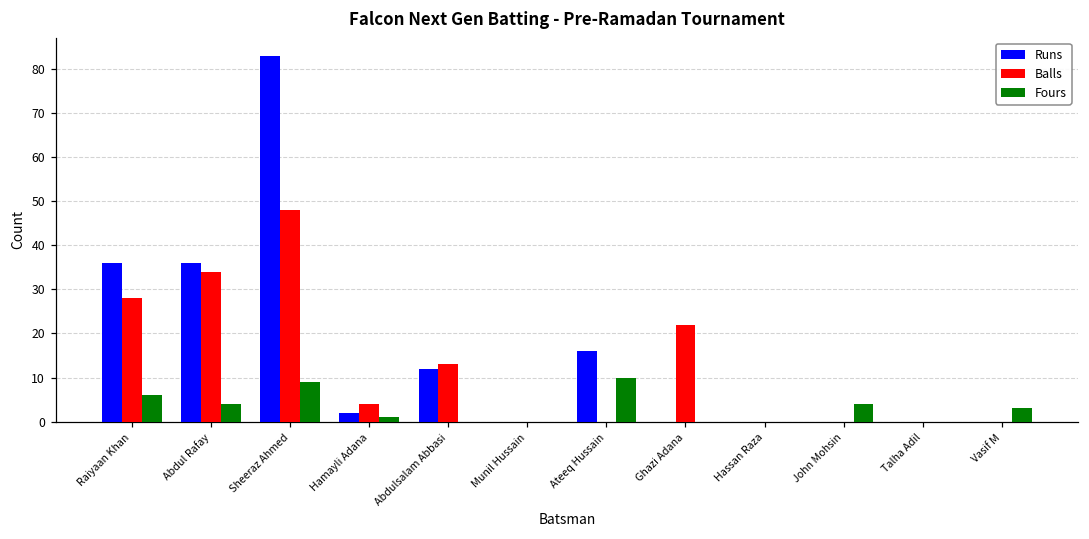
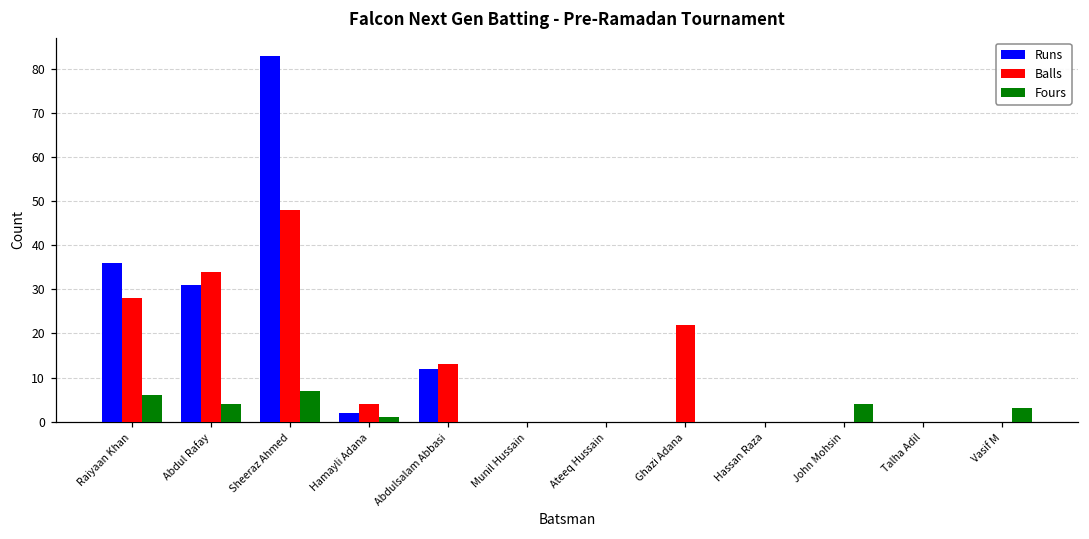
Runs, Abdul Rafay: 36 -> 31
Fours, Sheeraz Ahmed: 9 -> 7
Runs, Ateeq Hussain: 16 -> 0
Fours, Ateeq Hussain: 10 -> 0
